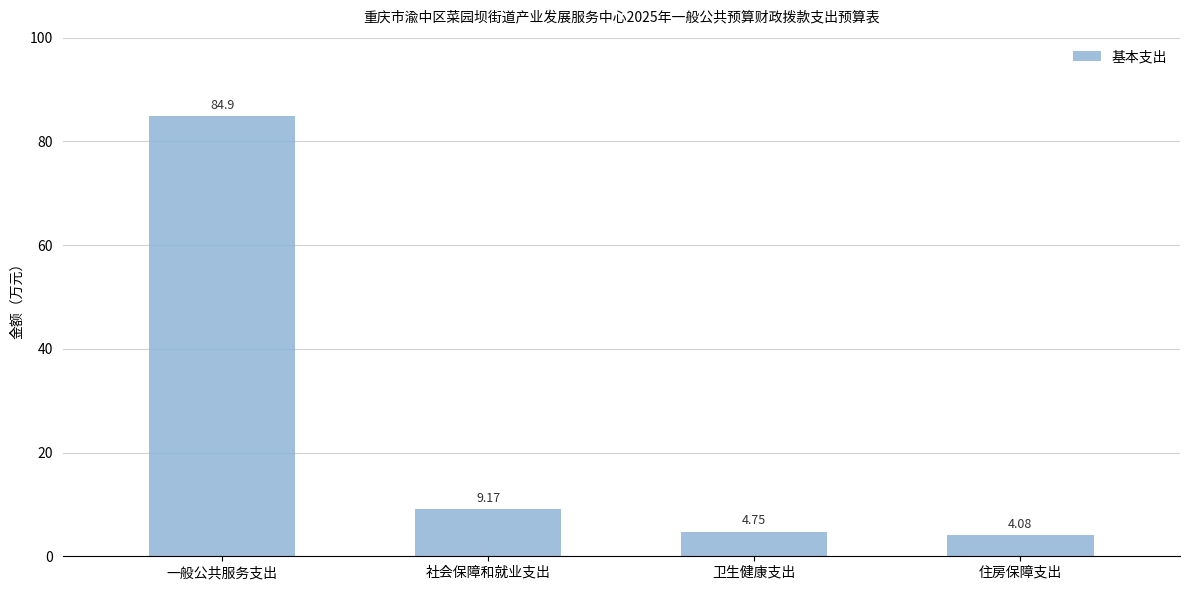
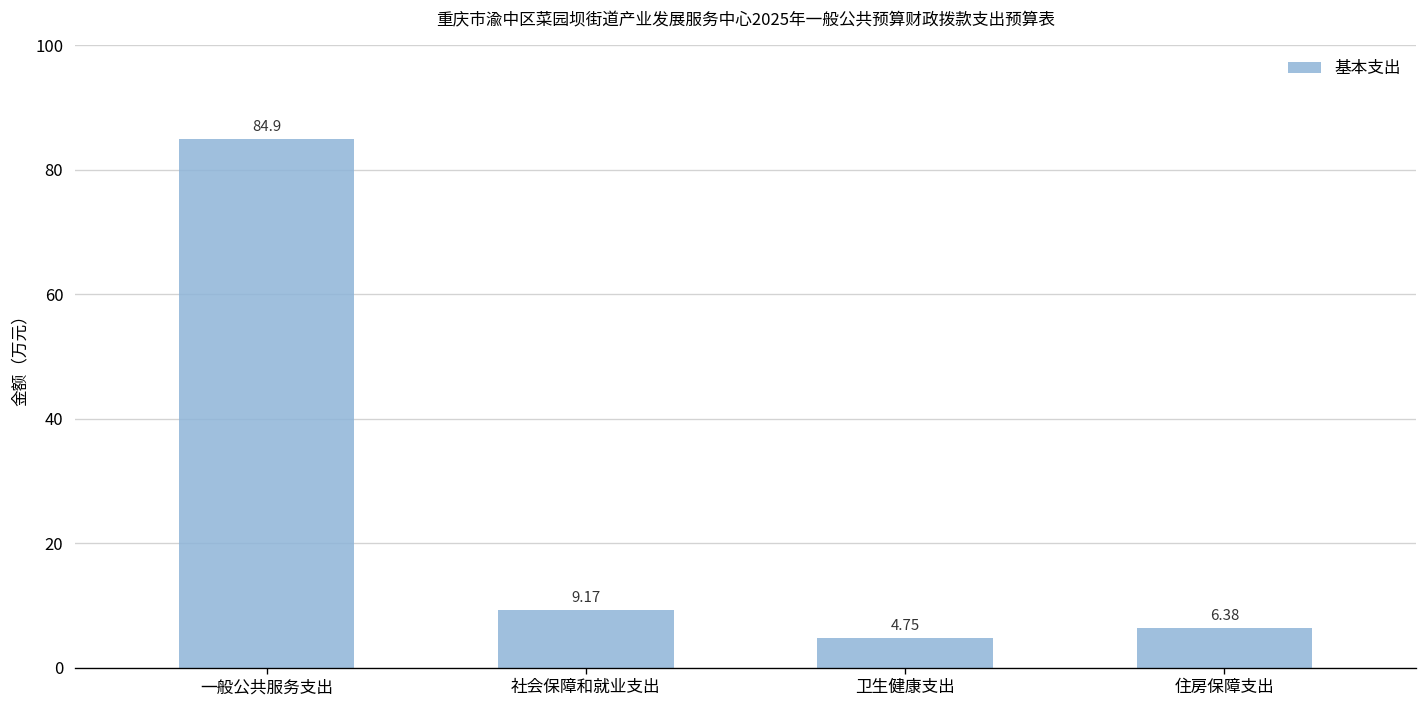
住房保障支出: 4.08 -> 6.38
